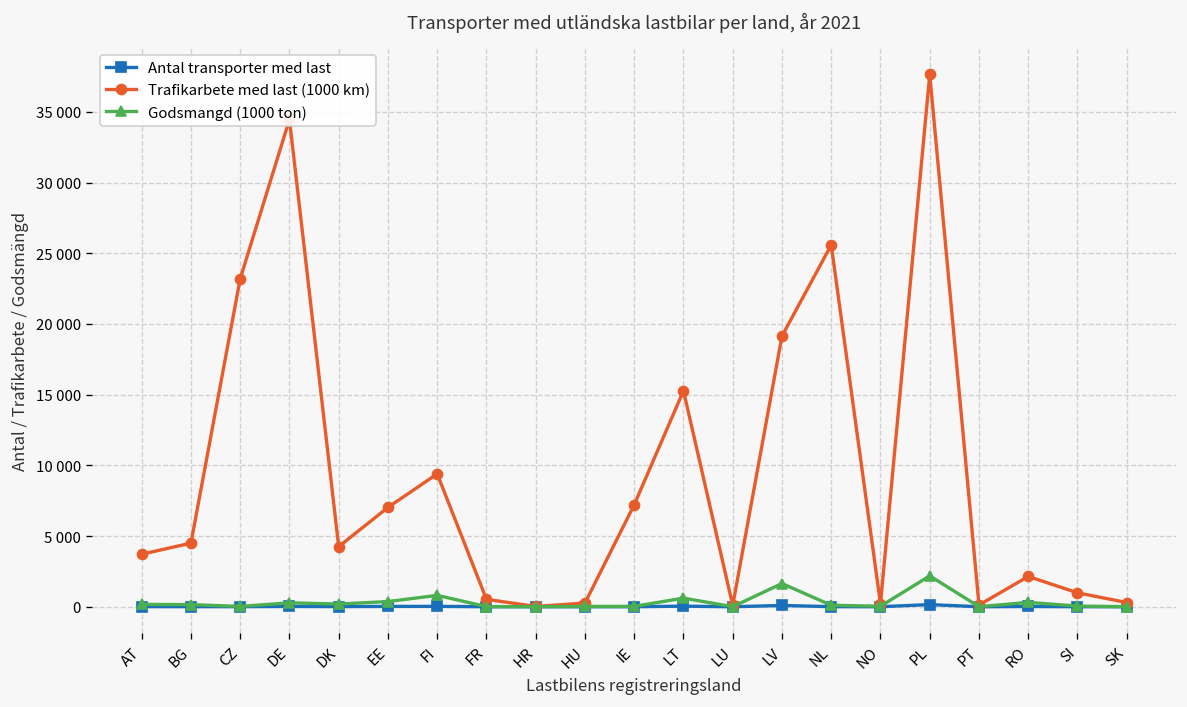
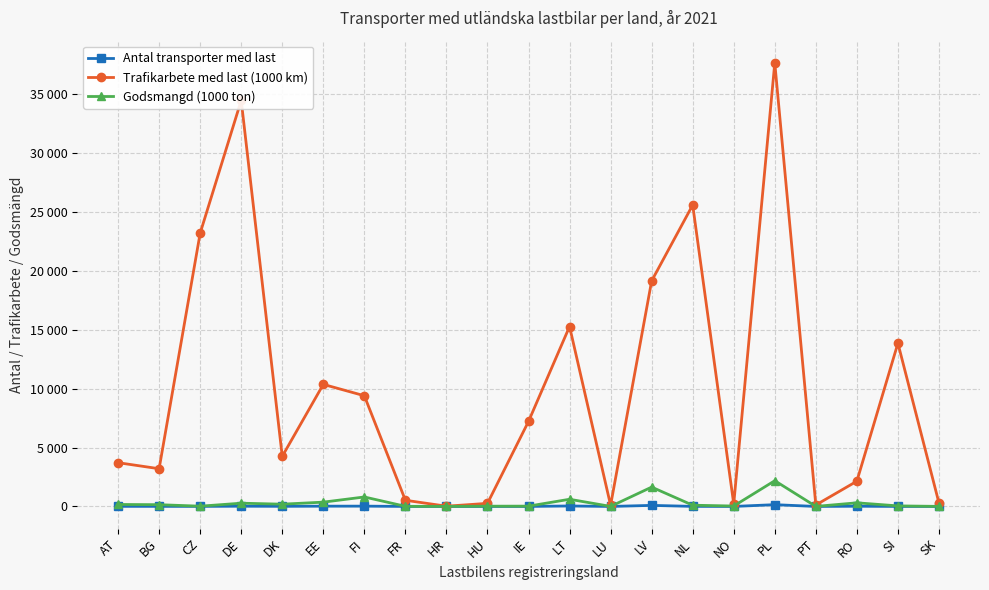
Trafikarbete med last (1000 km), BG: 4500 -> 3200
Trafikarbete med last (1000 km), EE: 7000 -> 10400
Trafikarbete med last (1000 km), SI: 1000 -> 13900
